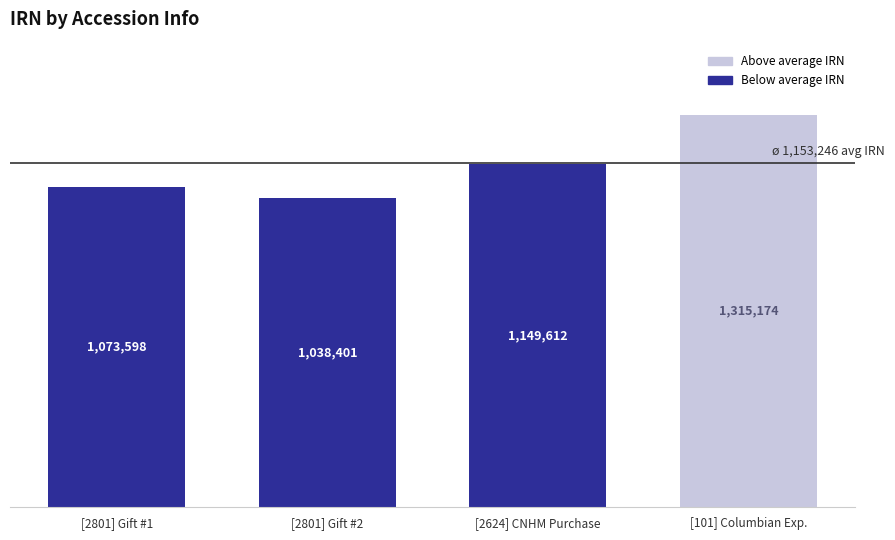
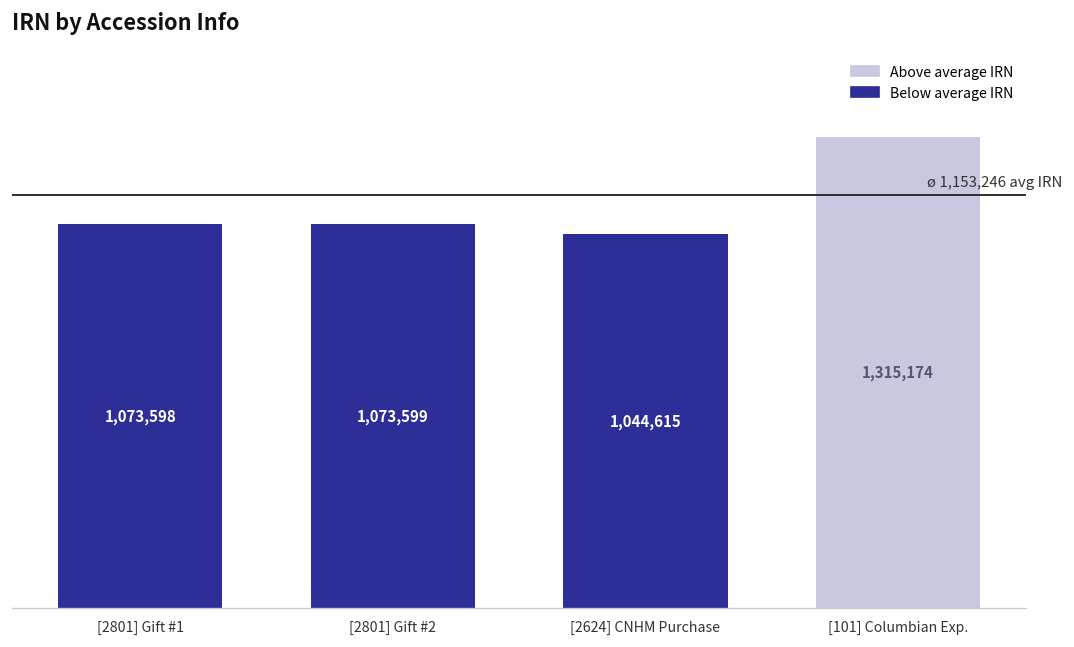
[2801] Gift #2: 1,038,401 -> 1,073,599
[2624] CNHM Purchase: 1,149,612 -> 1,044,615
